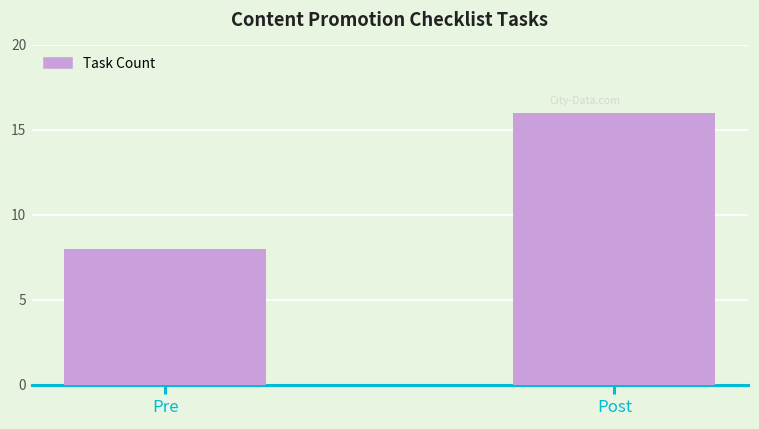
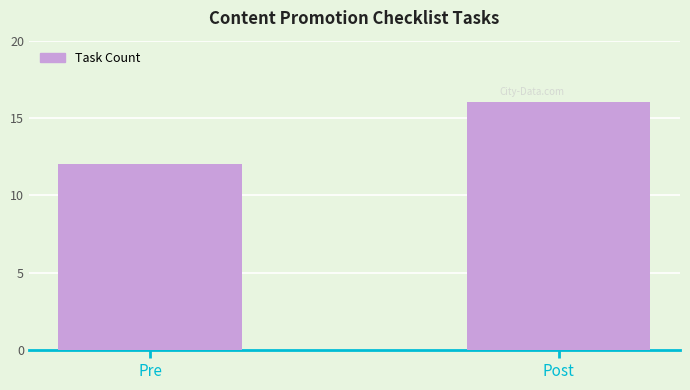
Pre: 8 -> 12
